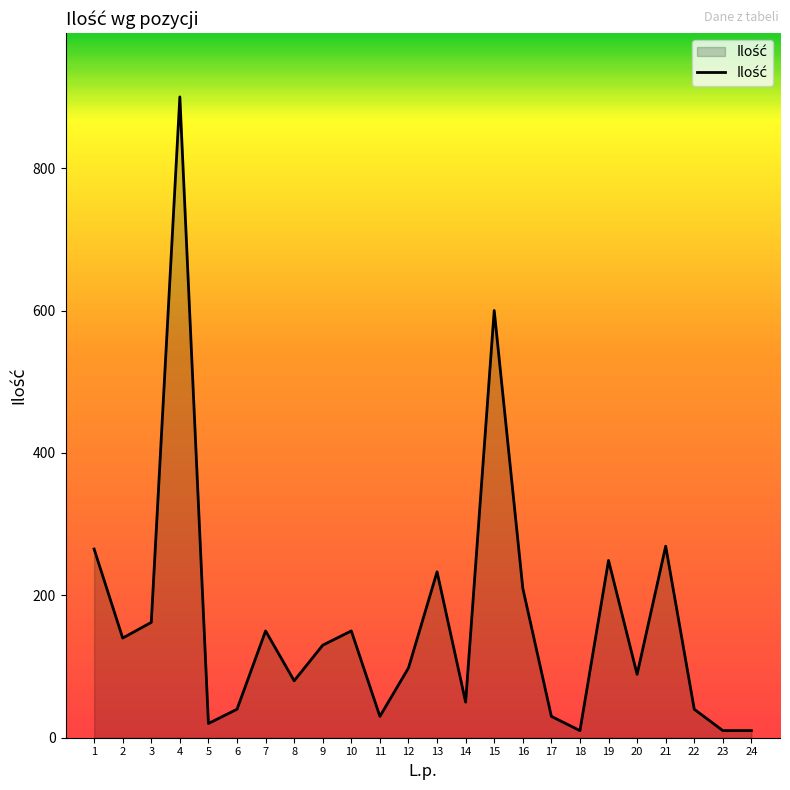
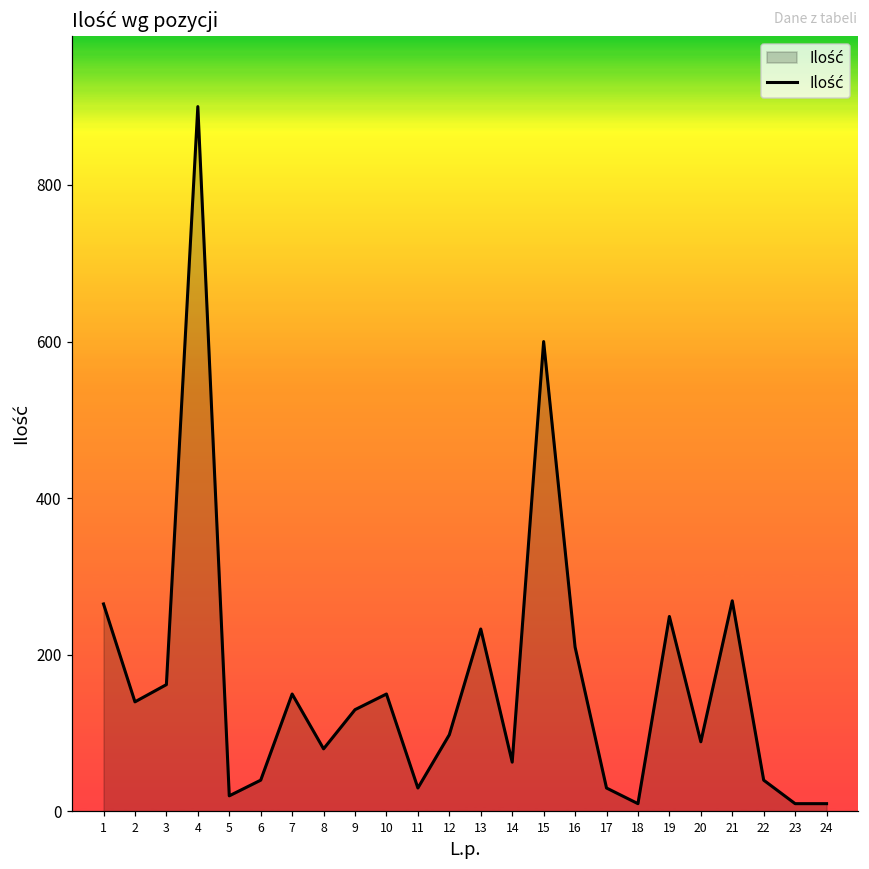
14: 50 -> 60
